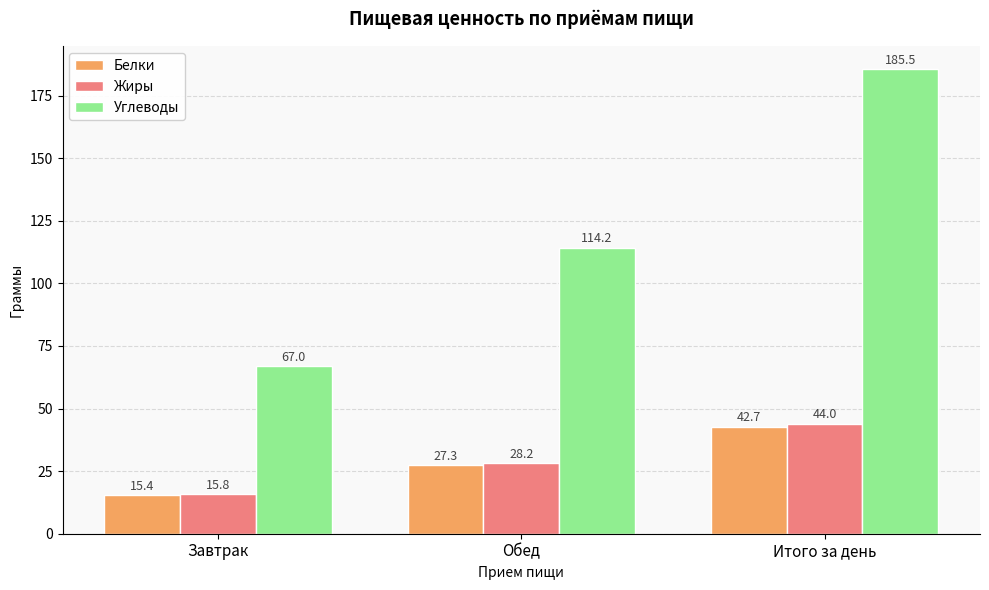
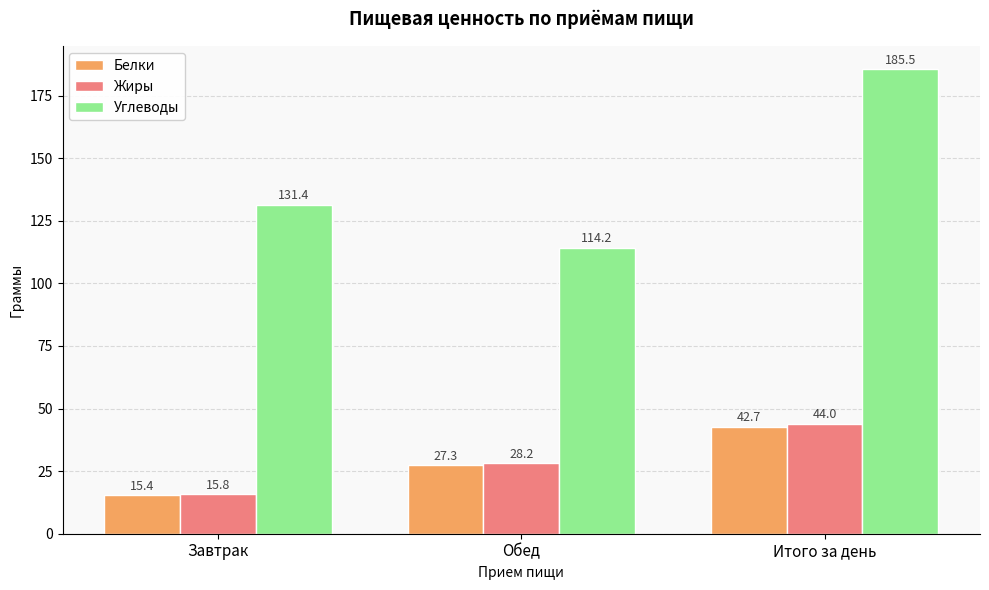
Углеводы, Завтрак: 67.0 -> 131.4
